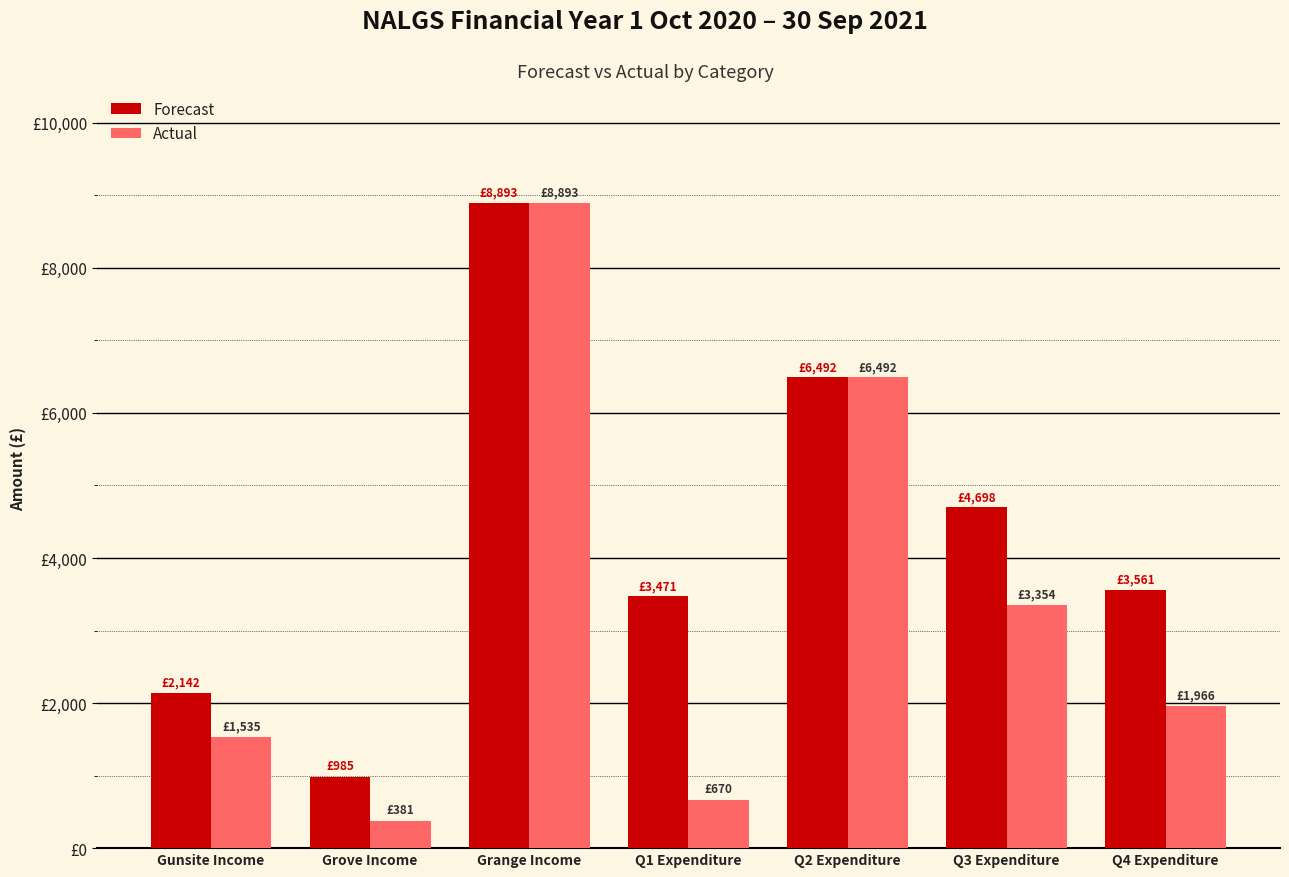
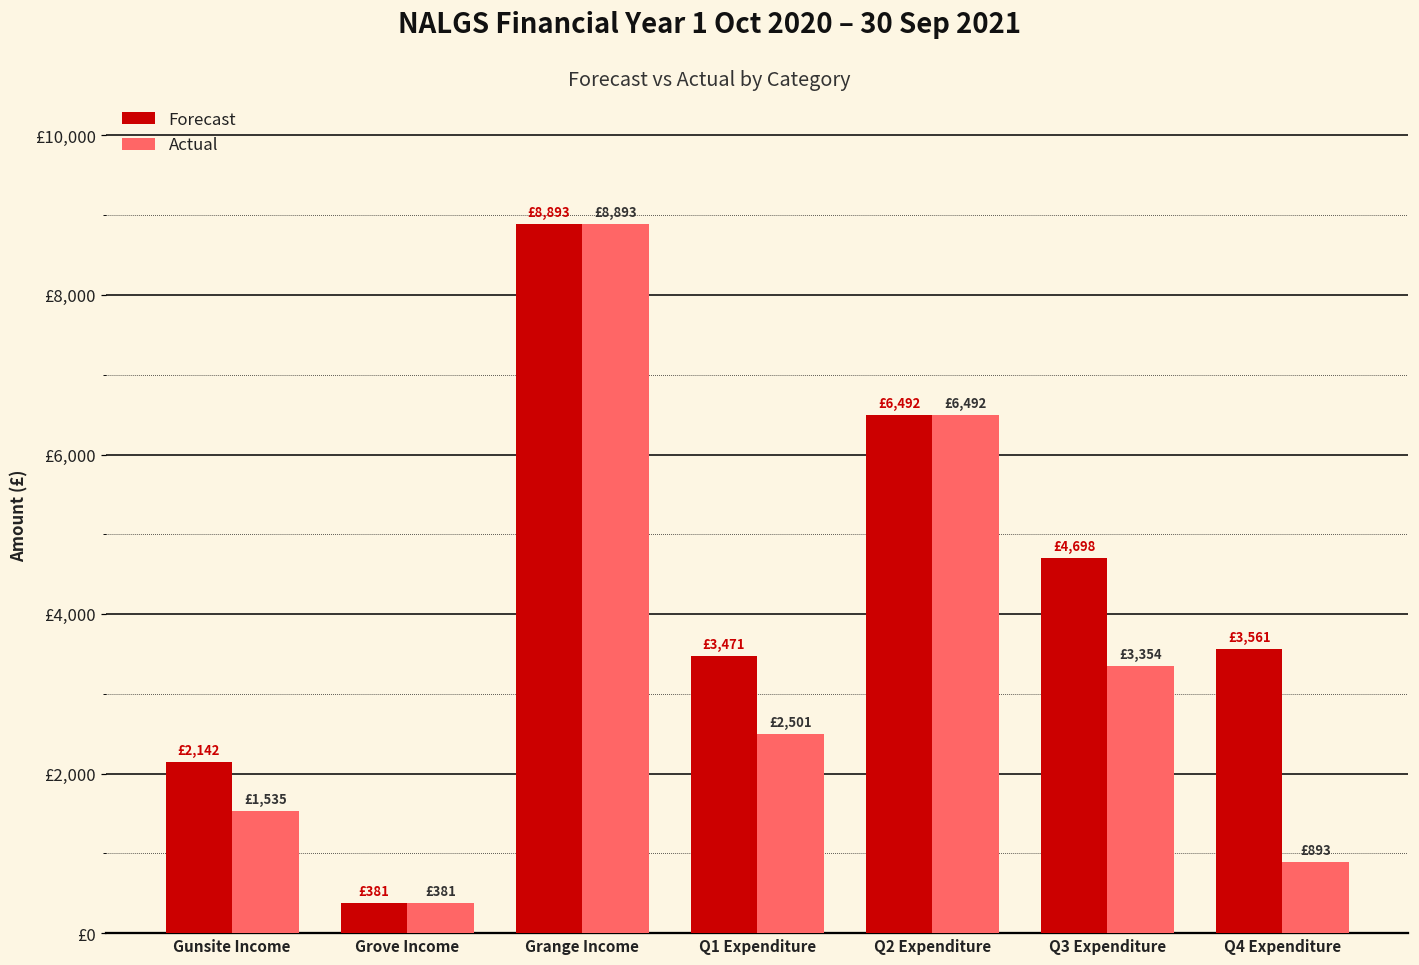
Forecast, Grove Income: £985 -> £381
Actual, Q1 Expenditure: £670 -> £2,501
Actual, Q4 Expenditure: £1,966 -> £893
